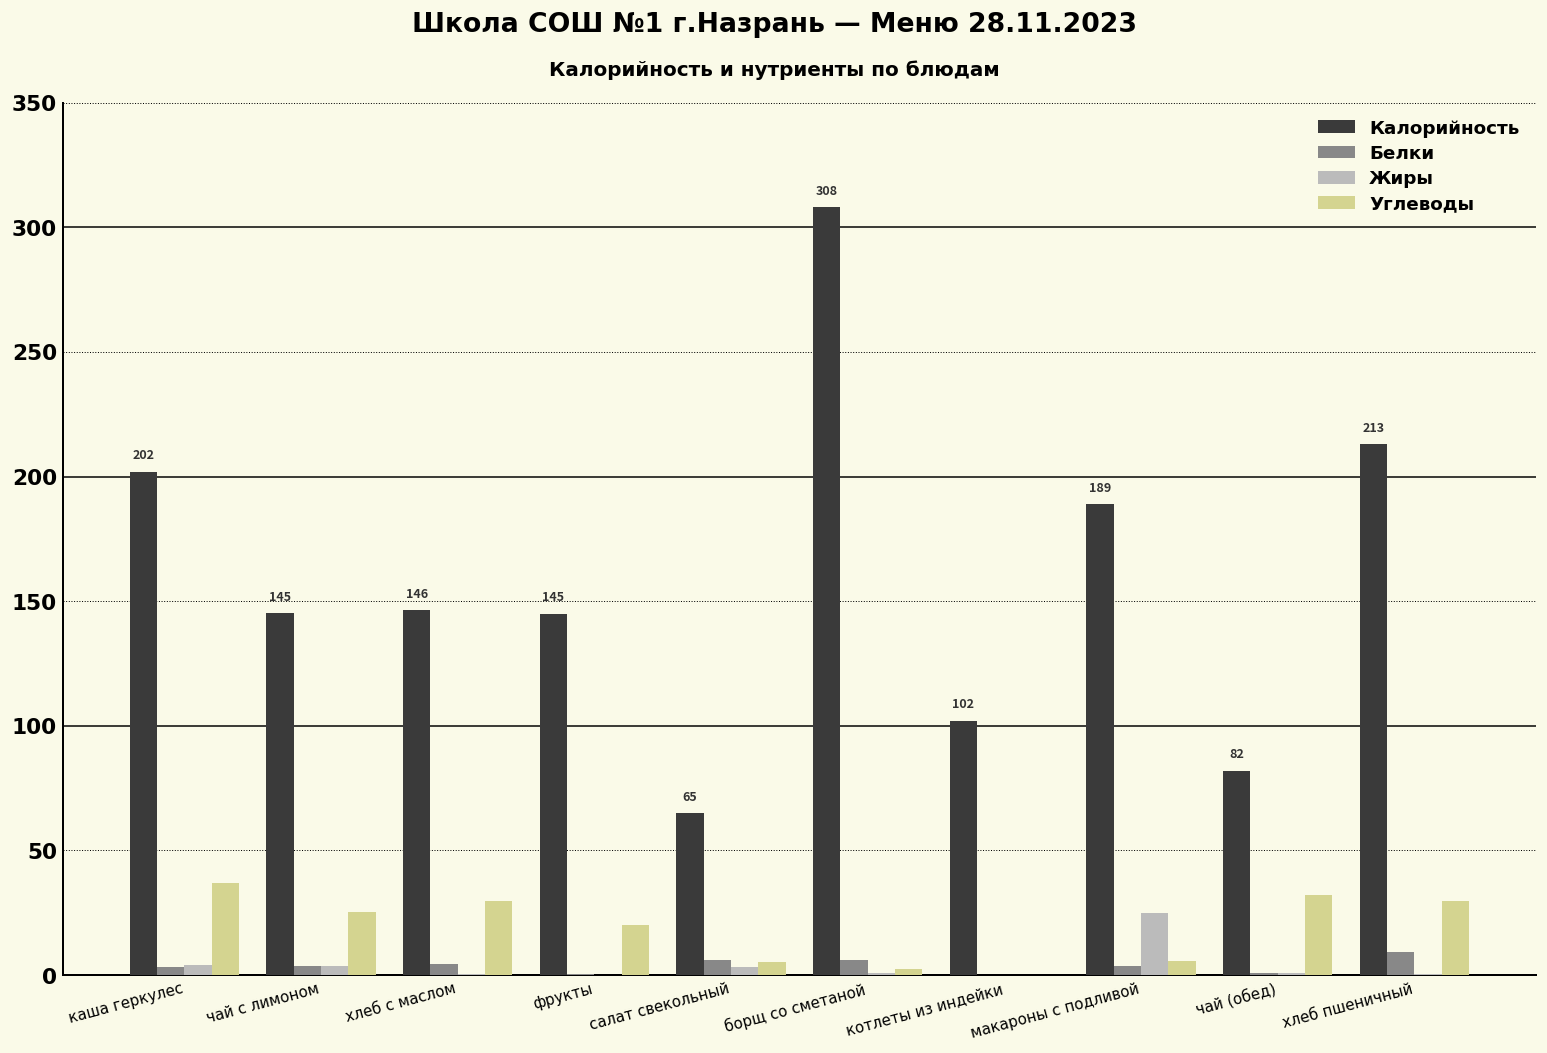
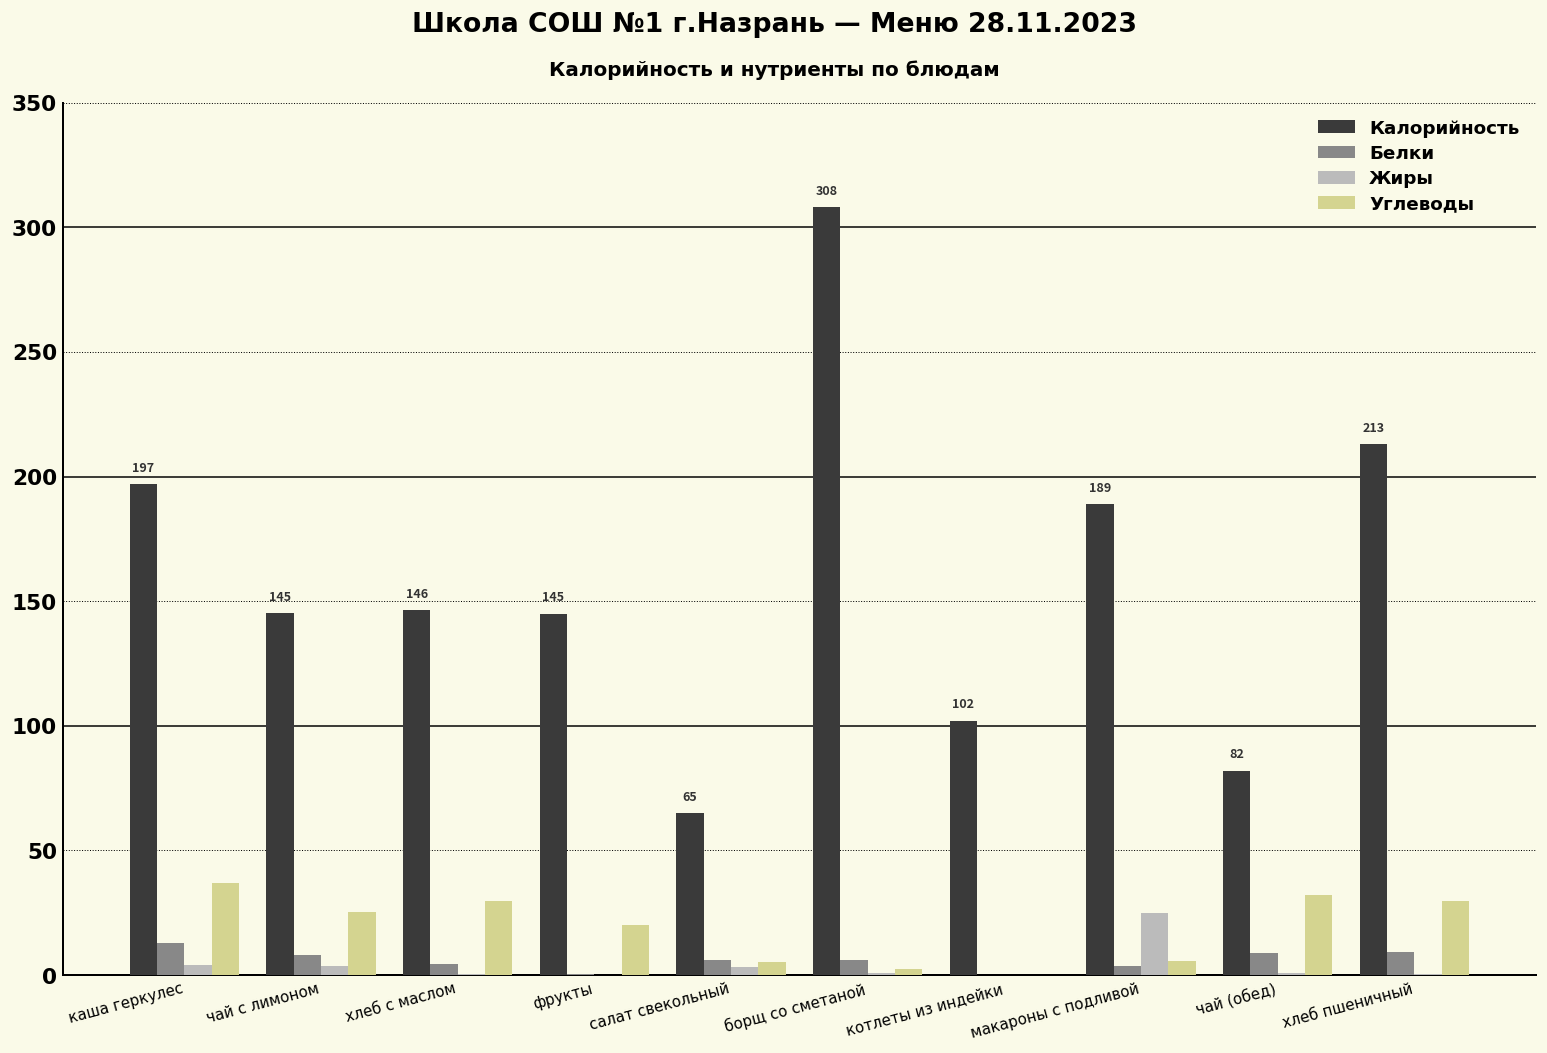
Калорийность, каша геркулес: 202 -> 197
Белки, каша геркулес: 3 -> 13
Белки, чай с лимоном: 4 -> 8
Белки, чай (обед): 1 -> 9
